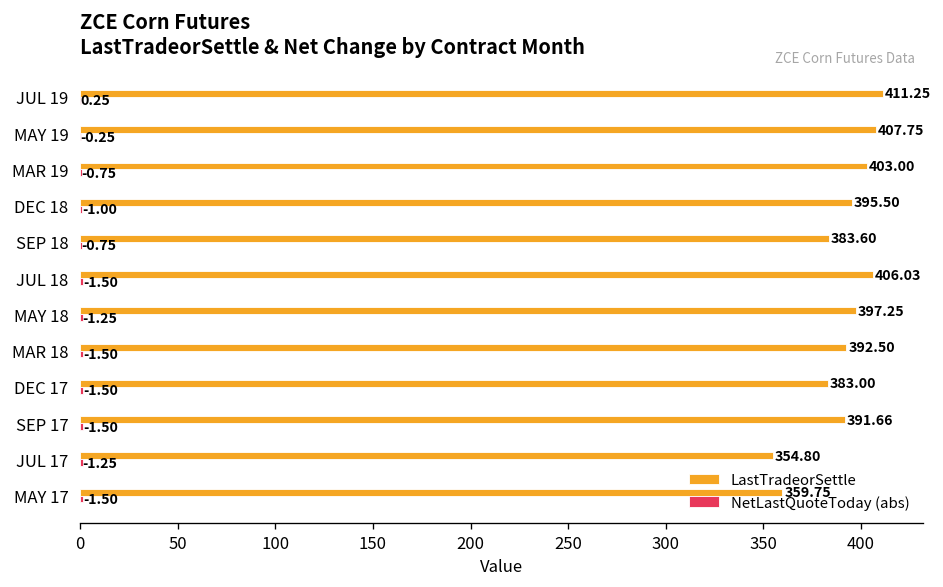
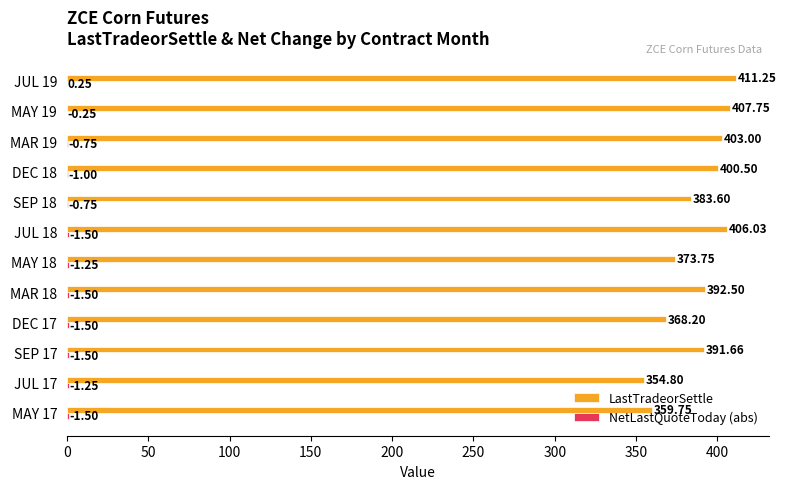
LastTradeorSettle, DEC 18: 395.50 -> 400.50
LastTradeorSettle, MAY 18: 397.25 -> 373.75
LastTradeorSettle, DEC 17: 383.00 -> 368.20
